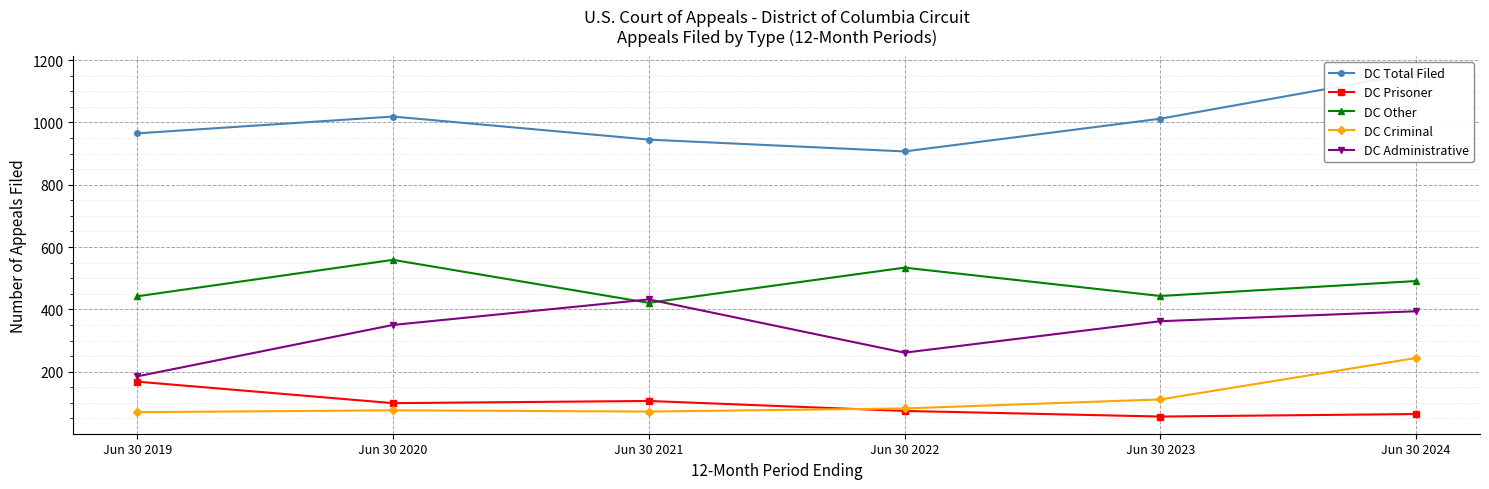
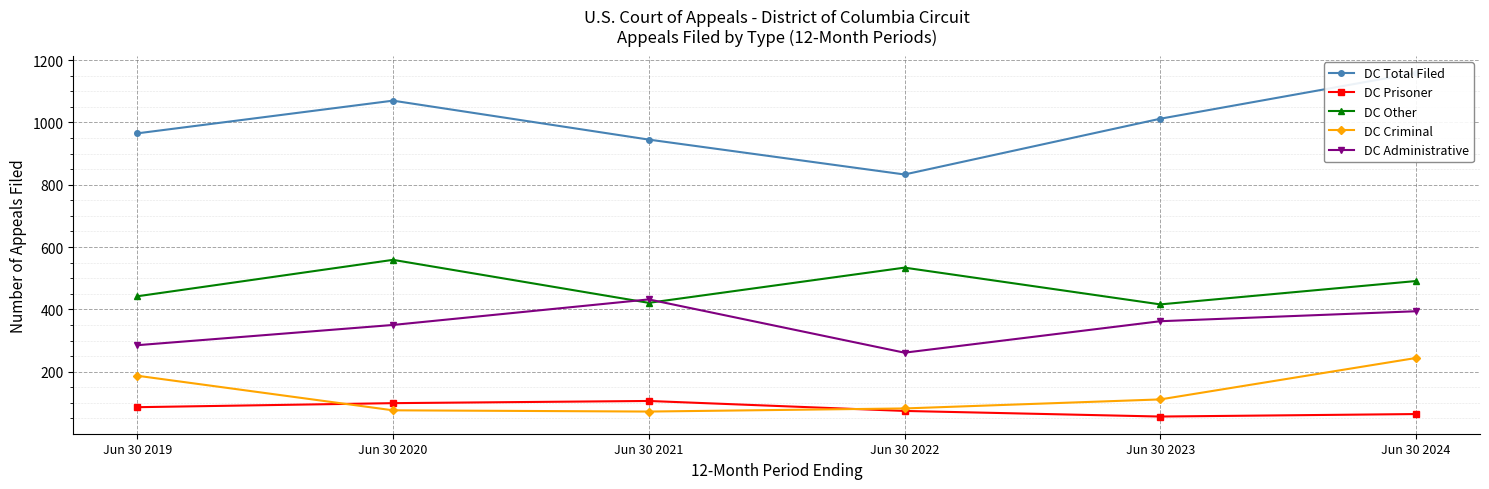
DC Prisoner, Jun 30 2019: 170 -> 90
DC Criminal, Jun 30 2019: 70 -> 190
DC Administrative, Jun 30 2019: 190 -> 290
DC Total Filed, Jun 30 2020: 1020 -> 1070
DC Total Filed, Jun 30 2022: 910 -> 830
DC Other, Jun 30 2023: 440 -> 420
